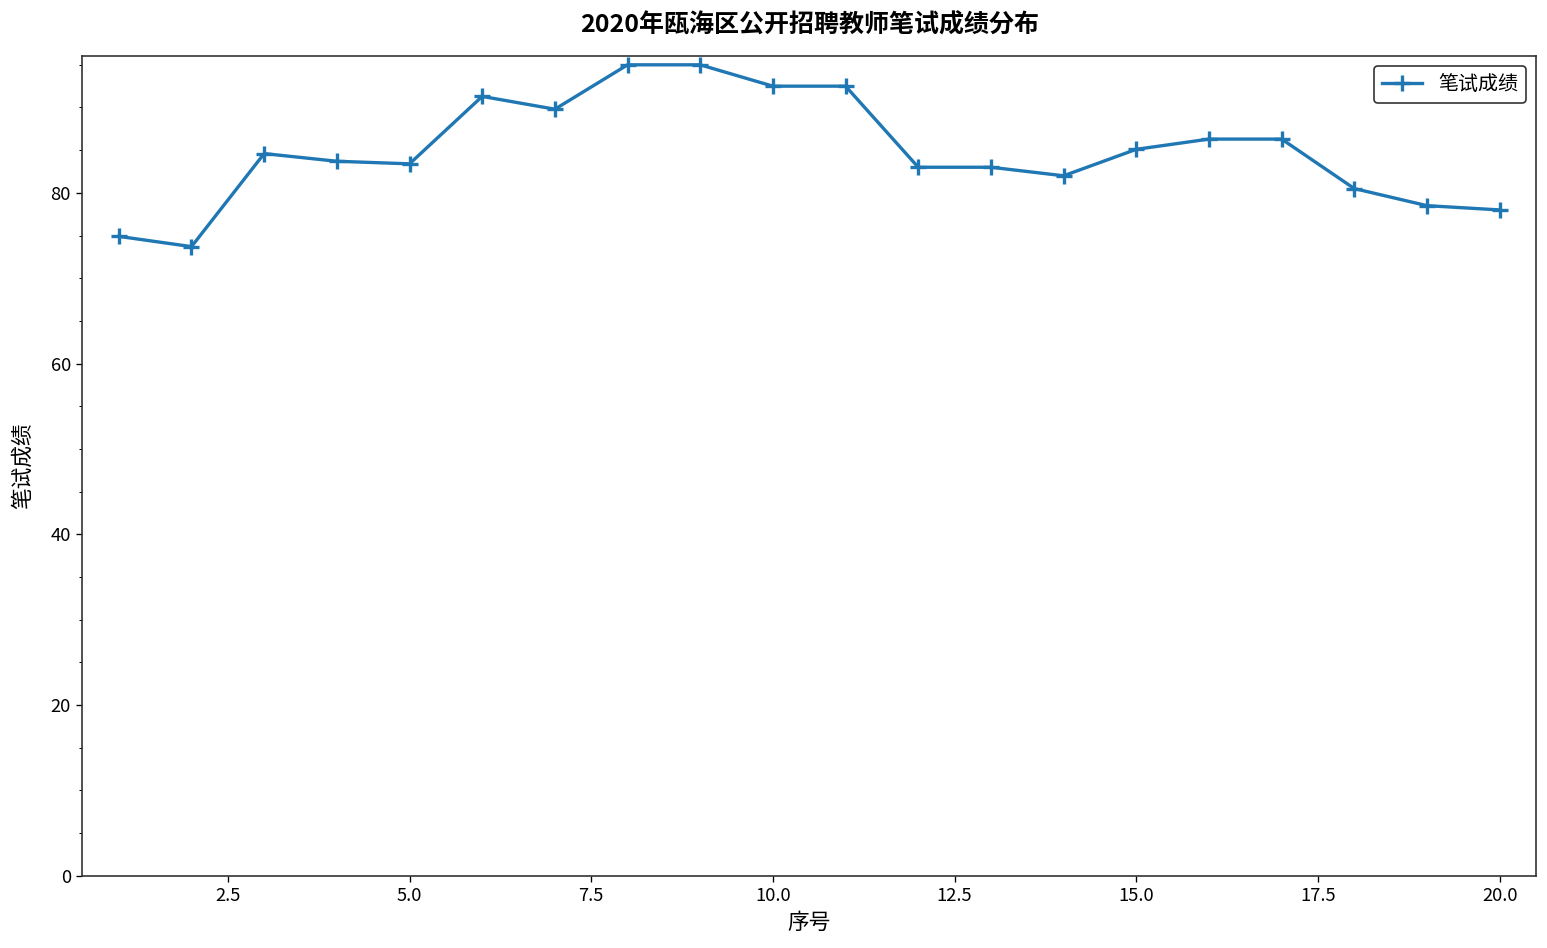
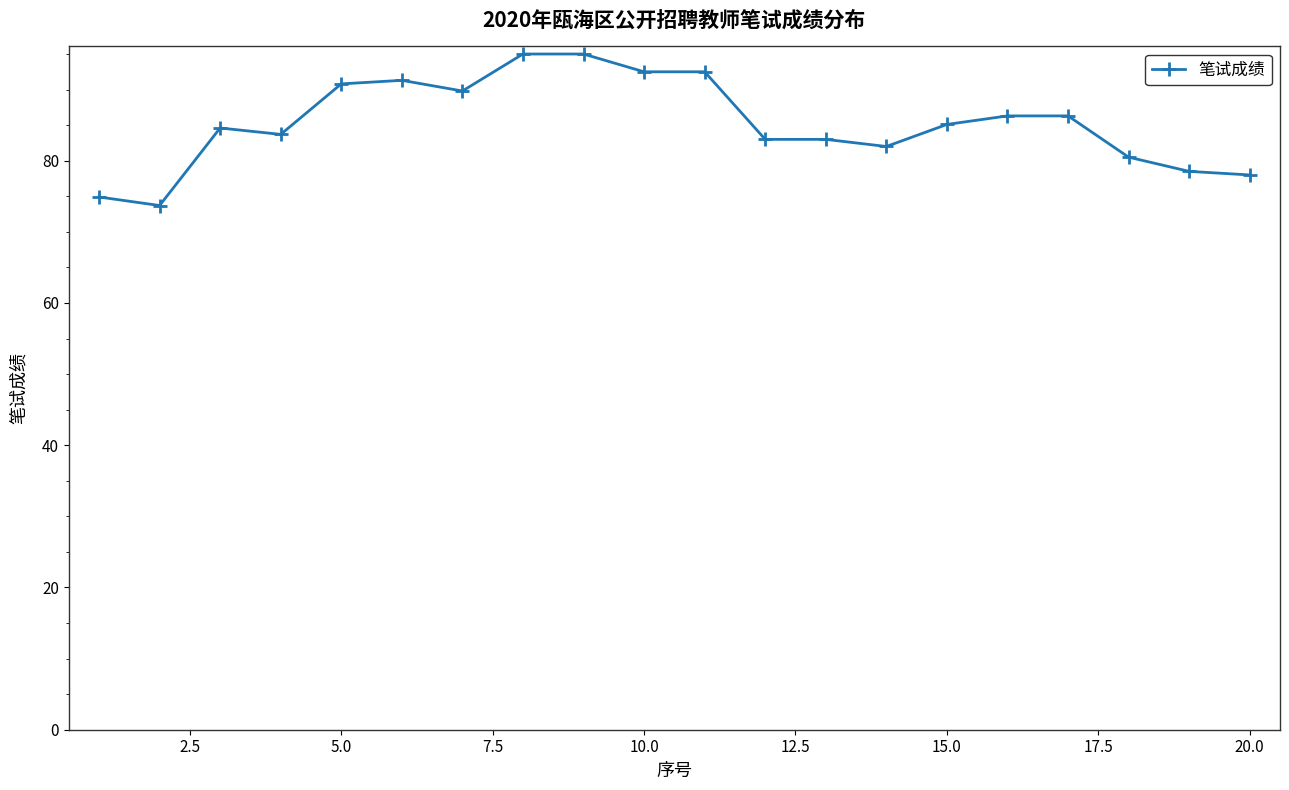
5.0: 83 -> 91
